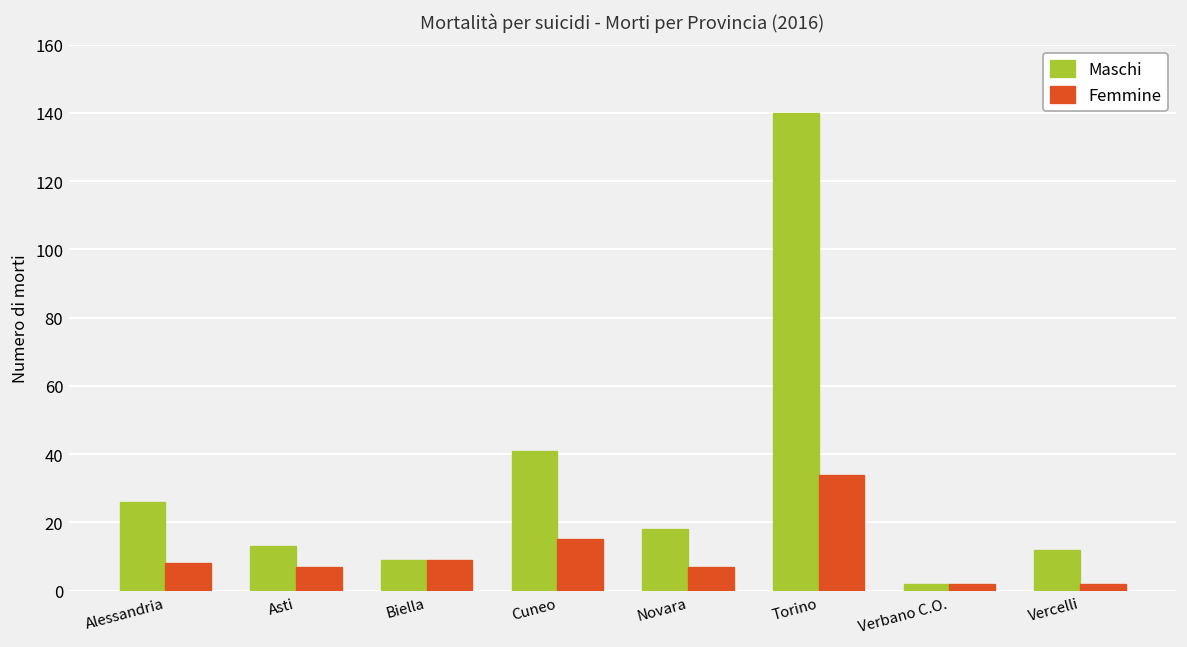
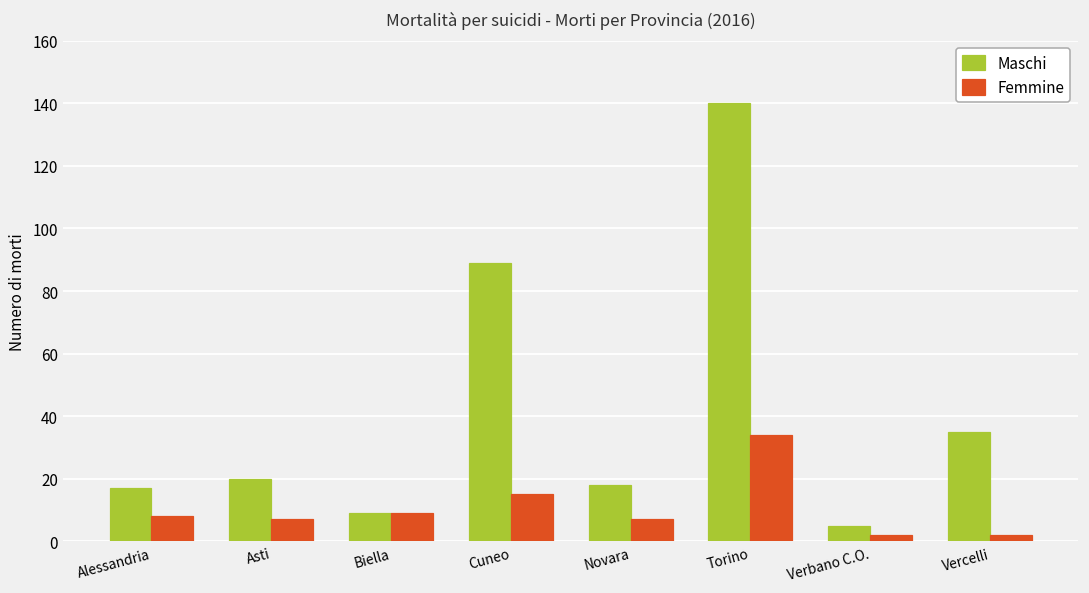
Maschi, Alessandria: 26 -> 17
Maschi, Asti: 13 -> 20
Maschi, Cuneo: 41 -> 89
Maschi, Verbano C.O.: 2 -> 5
Maschi, Vercelli: 12 -> 35
